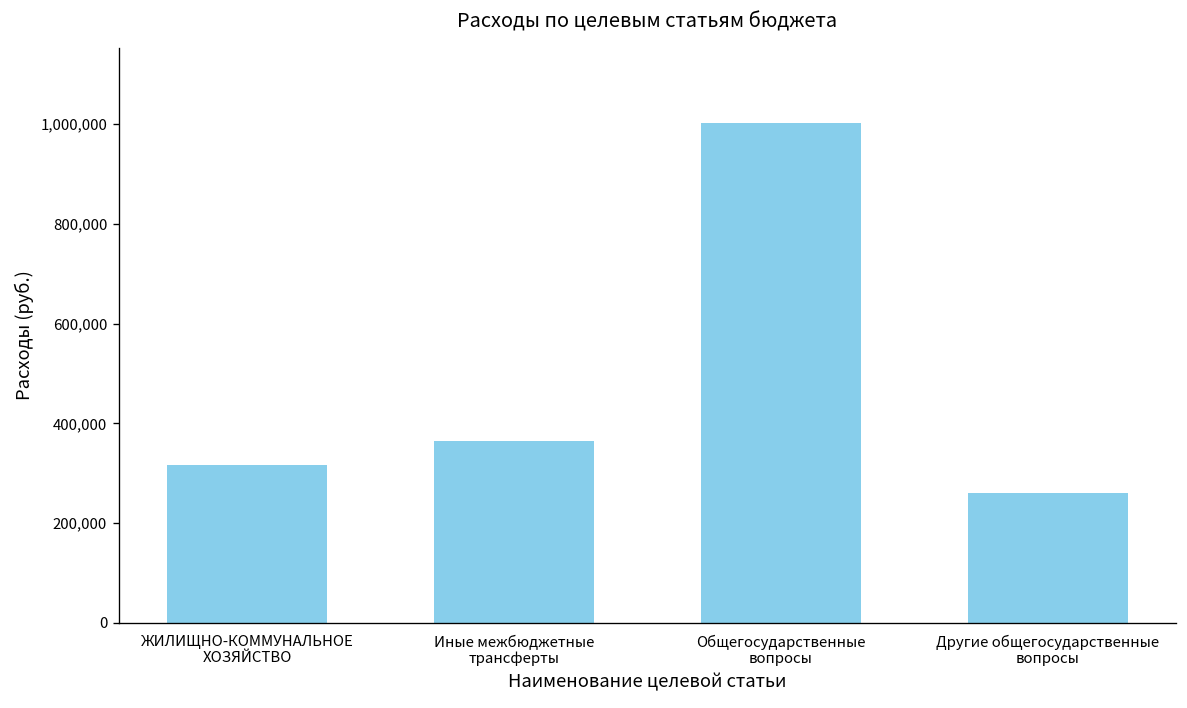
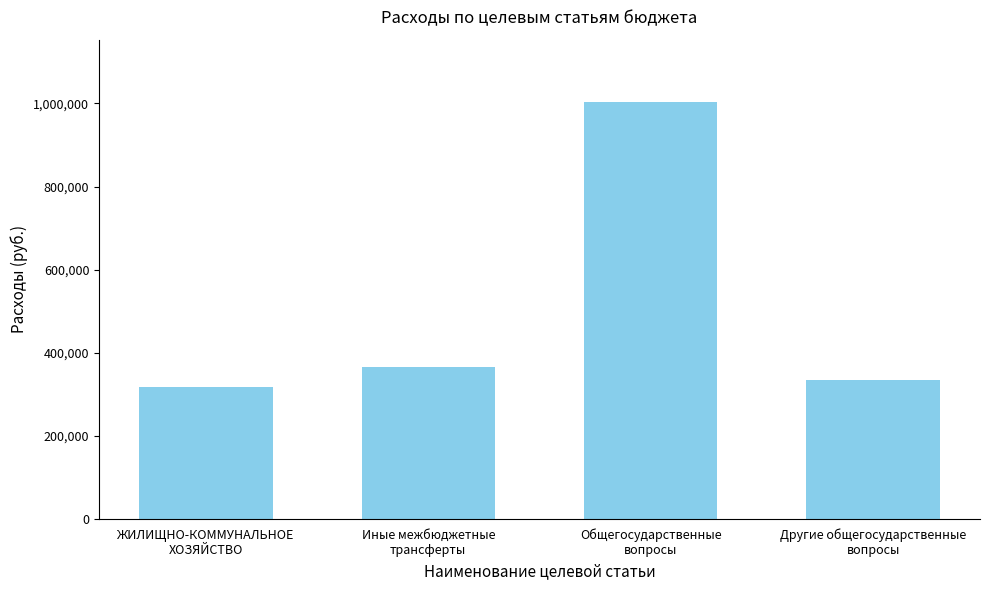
Другие общегосударственные вопросы: 260,000 -> 330,000
